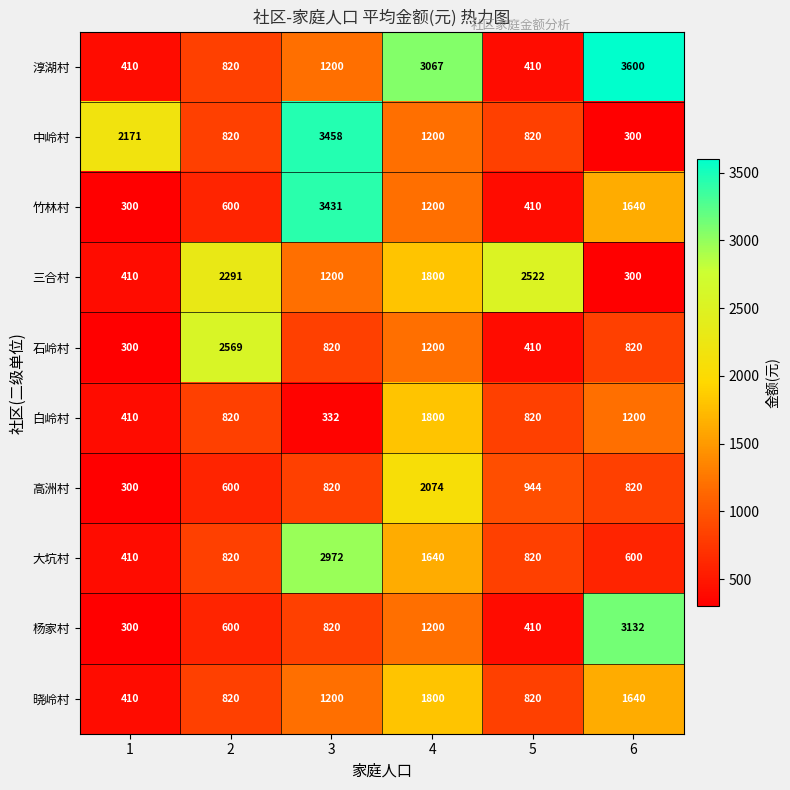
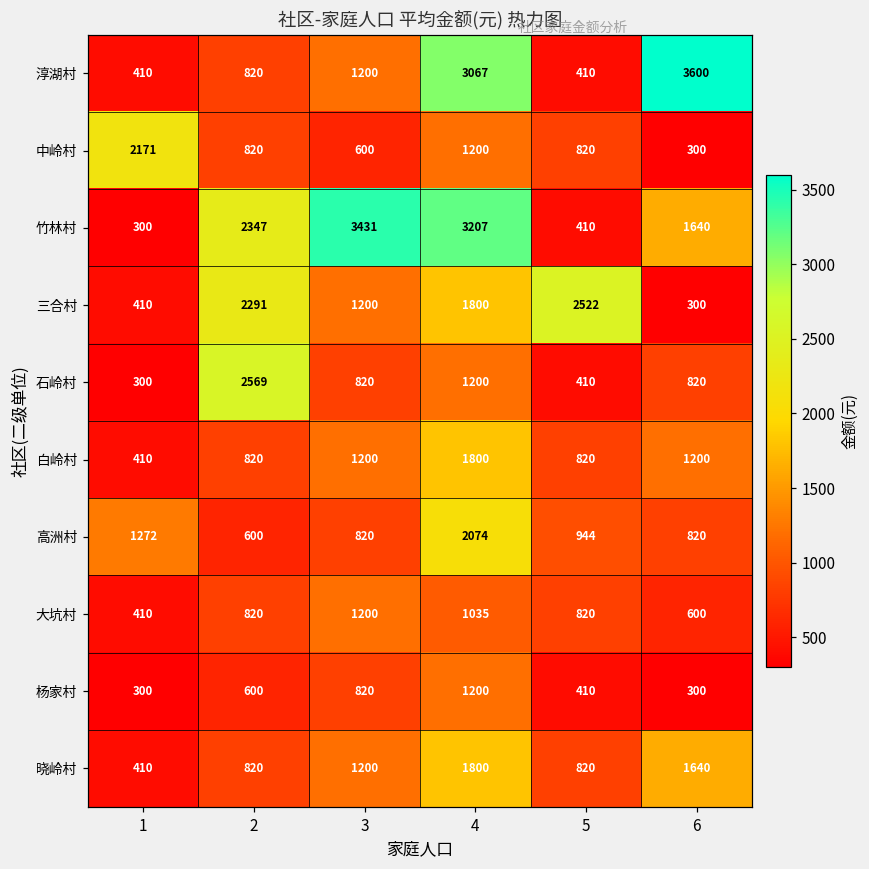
中岭村, 3: 3458 -> 600
竹林村, 2: 600 -> 2347
竹林村, 4: 1200 -> 3207
白岭村, 3: 332 -> 1200
高洲村, 1: 300 -> 1272
大坑村, 3: 2972 -> 1200
大坑村, 4: 1640 -> 1035
杨家村, 6: 3132 -> 300
